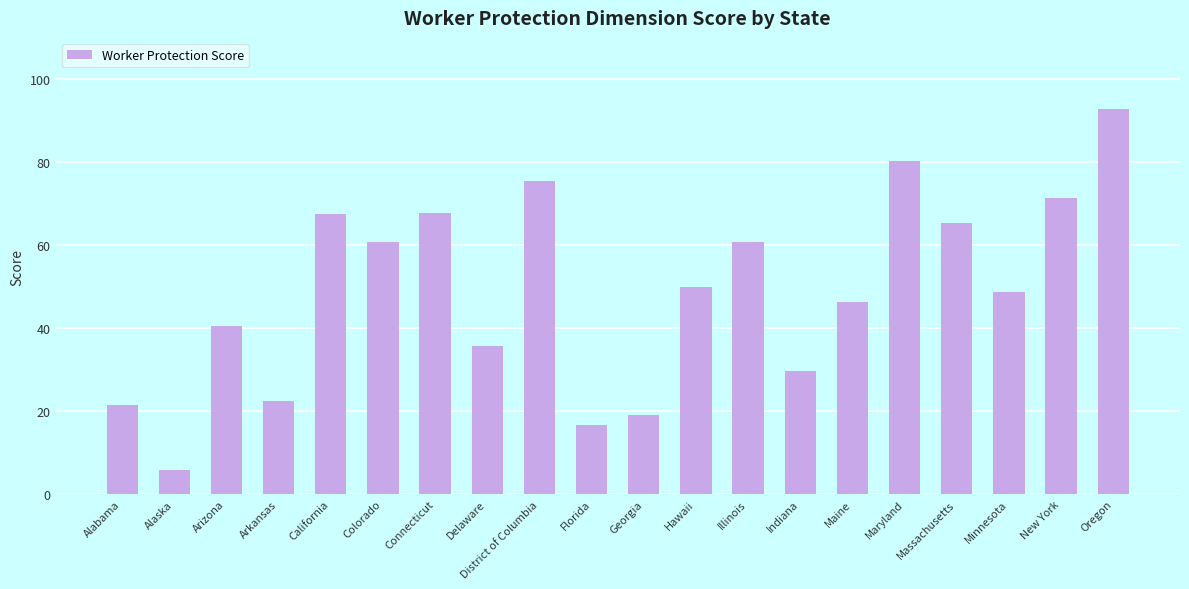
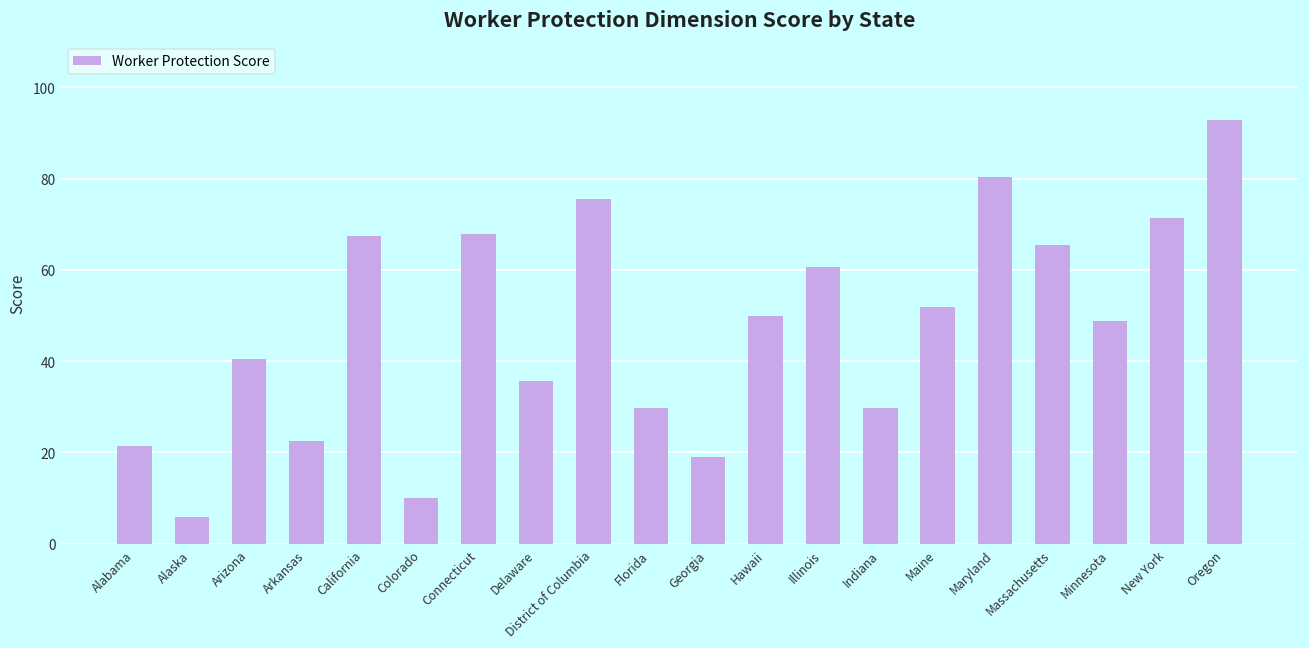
Colorado: 61 -> 10
Florida: 17 -> 30
Maine: 46 -> 52
